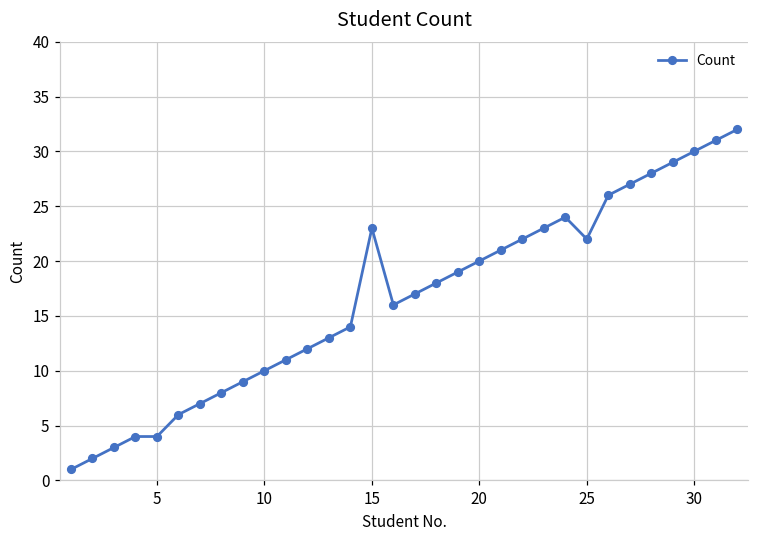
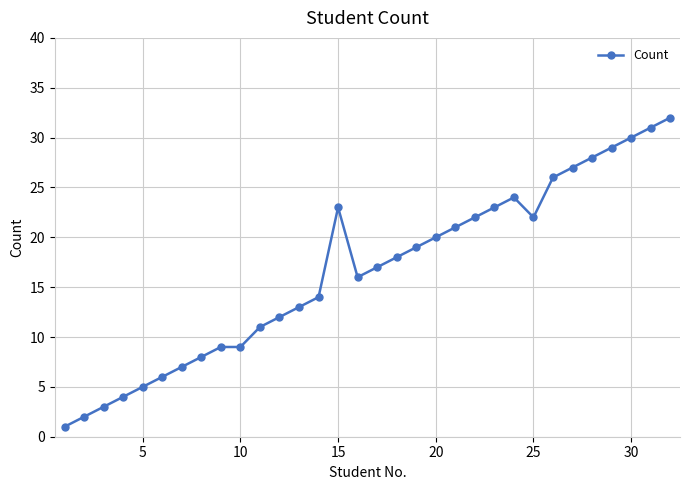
5: 4 -> 5
10: 10 -> 9
